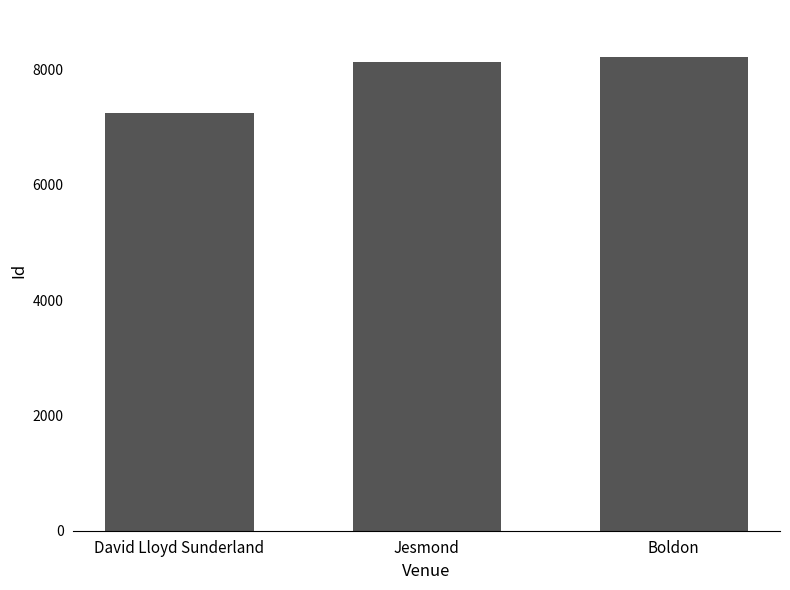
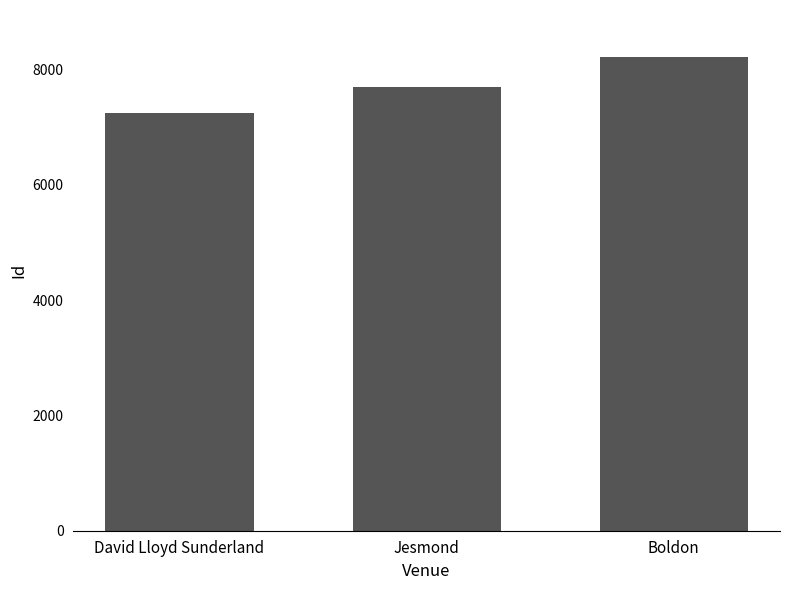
Jesmond: 8100 -> 7700
